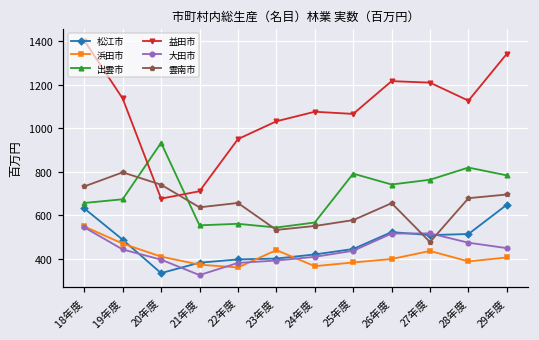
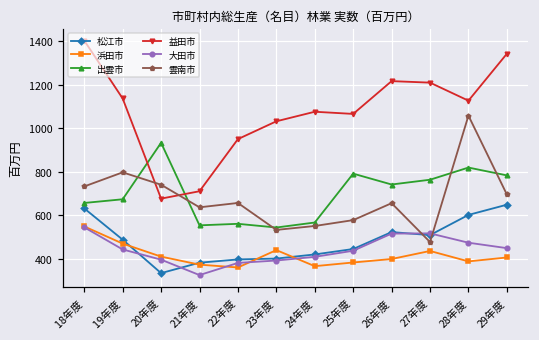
松江市, 28年度: 510 -> 600
雲南市, 28年度: 680 -> 1060
